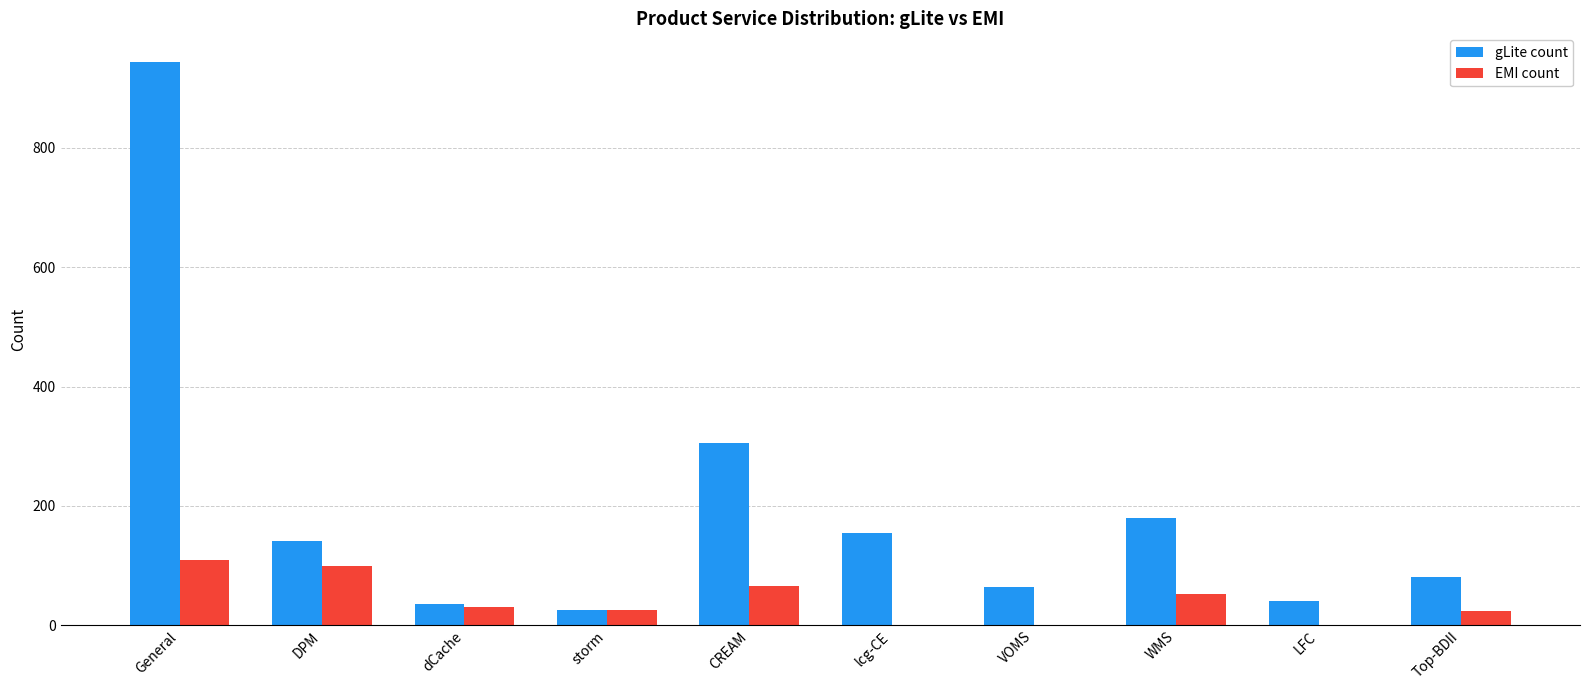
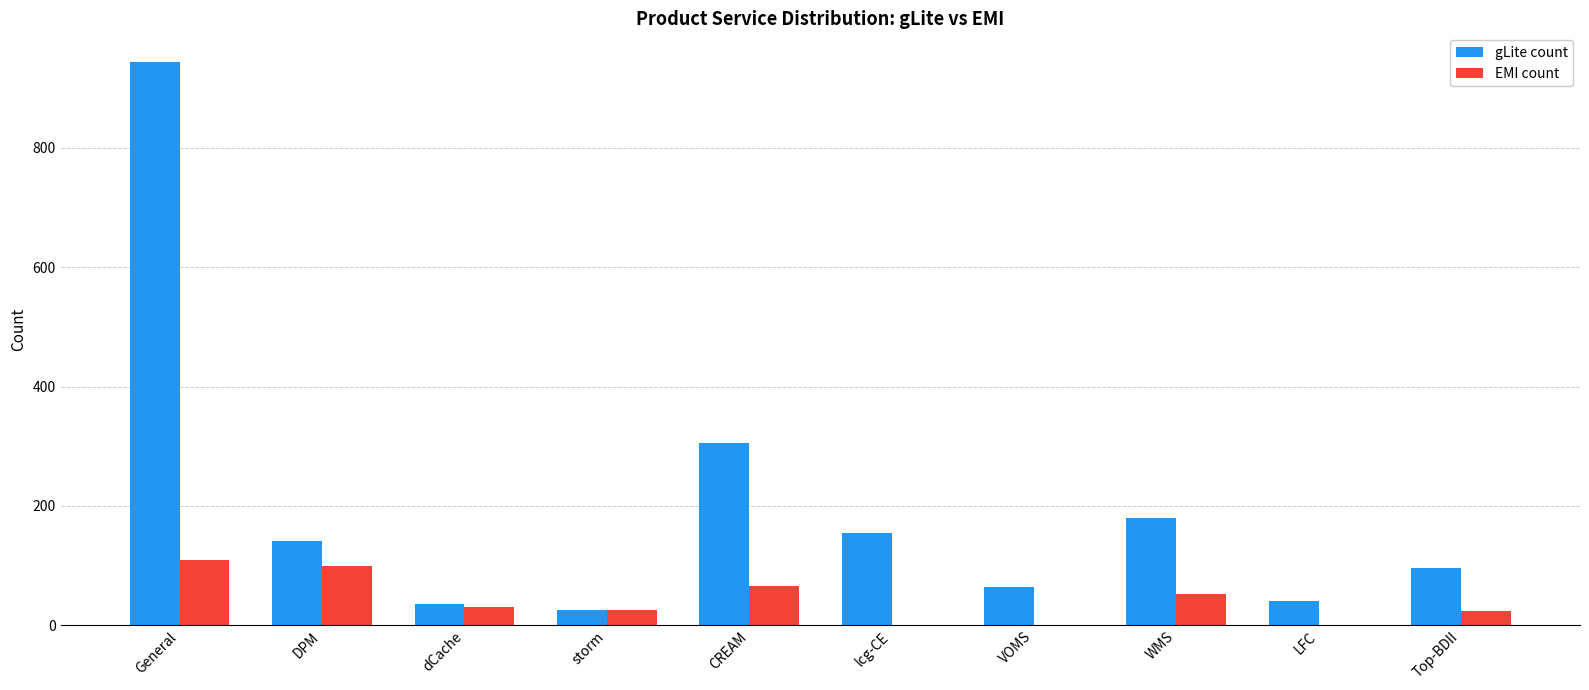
gLite count, Top-BDII: 80 -> 100
